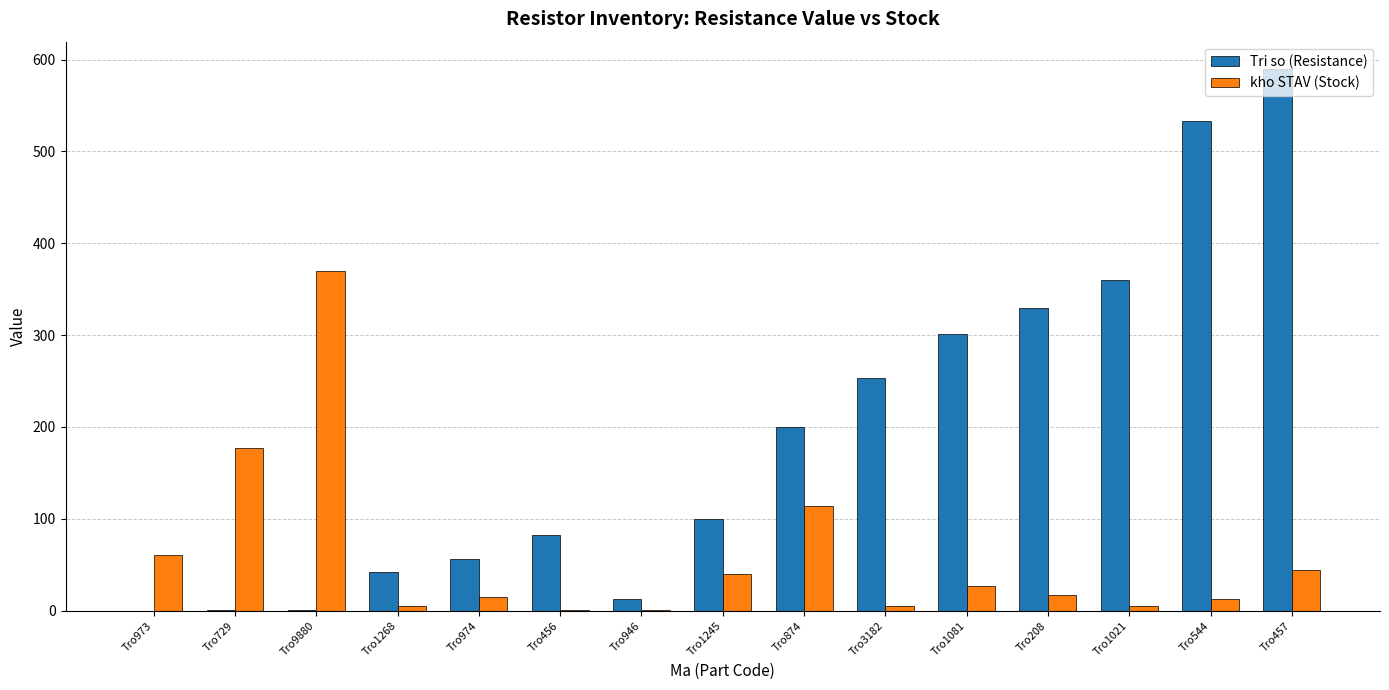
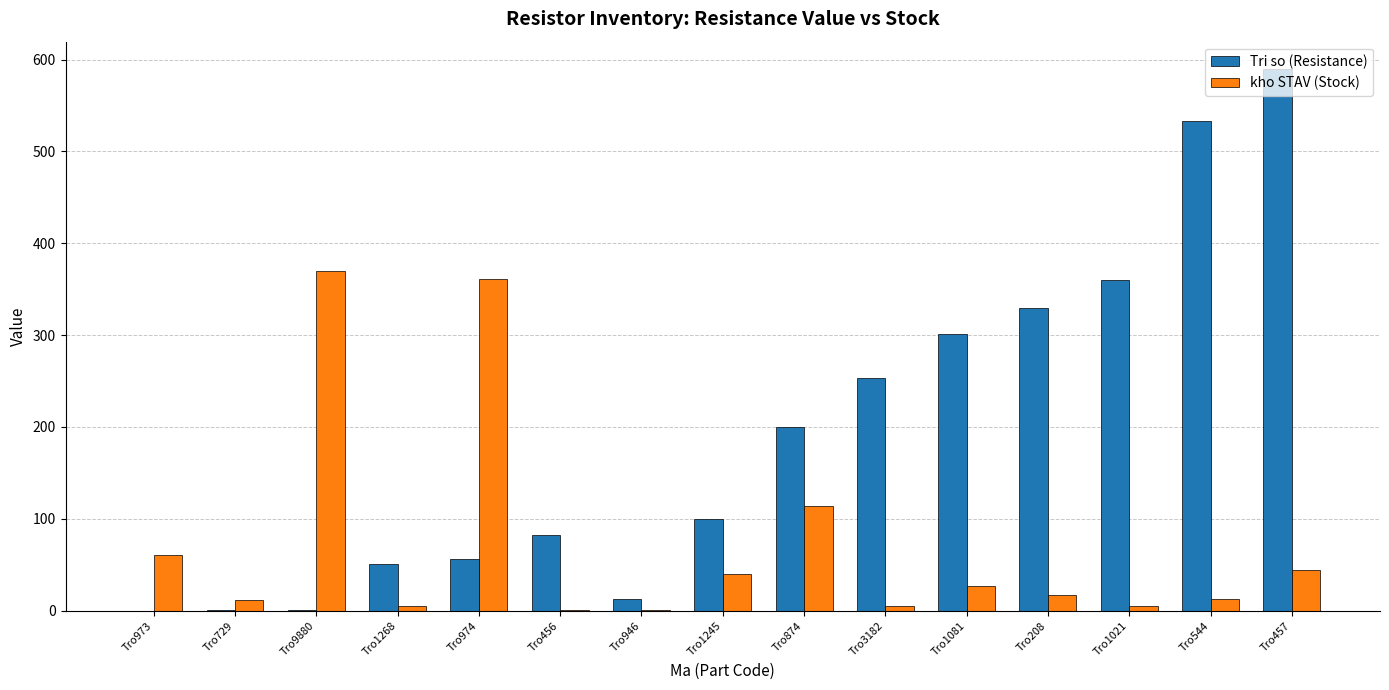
kho STAV (Stock), Tro729: 180 -> 10
Tri so (Resistance), Tro1268: 40 -> 50
kho STAV (Stock), Tro974: 20 -> 360
